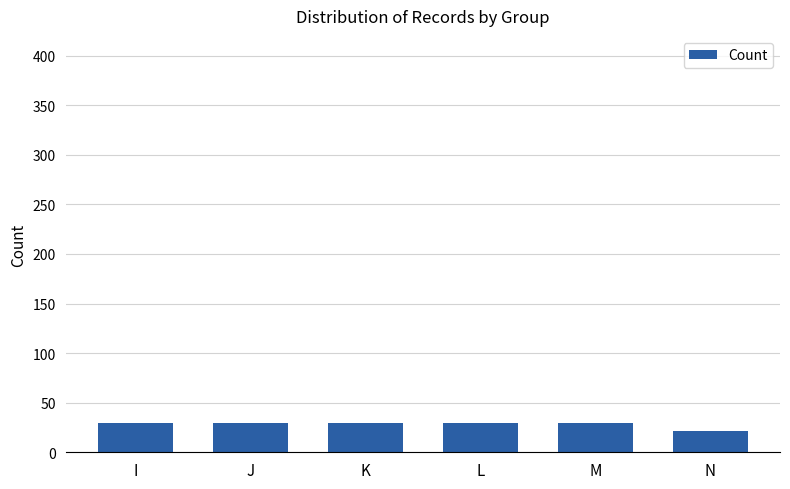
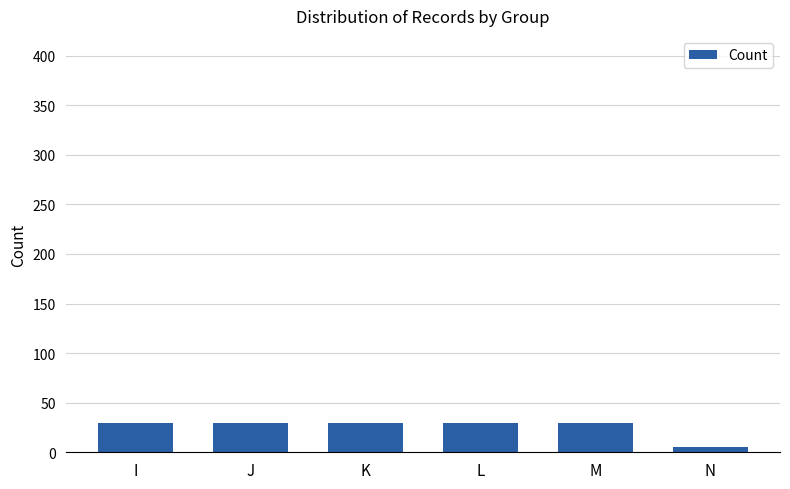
N: 20 -> 10
